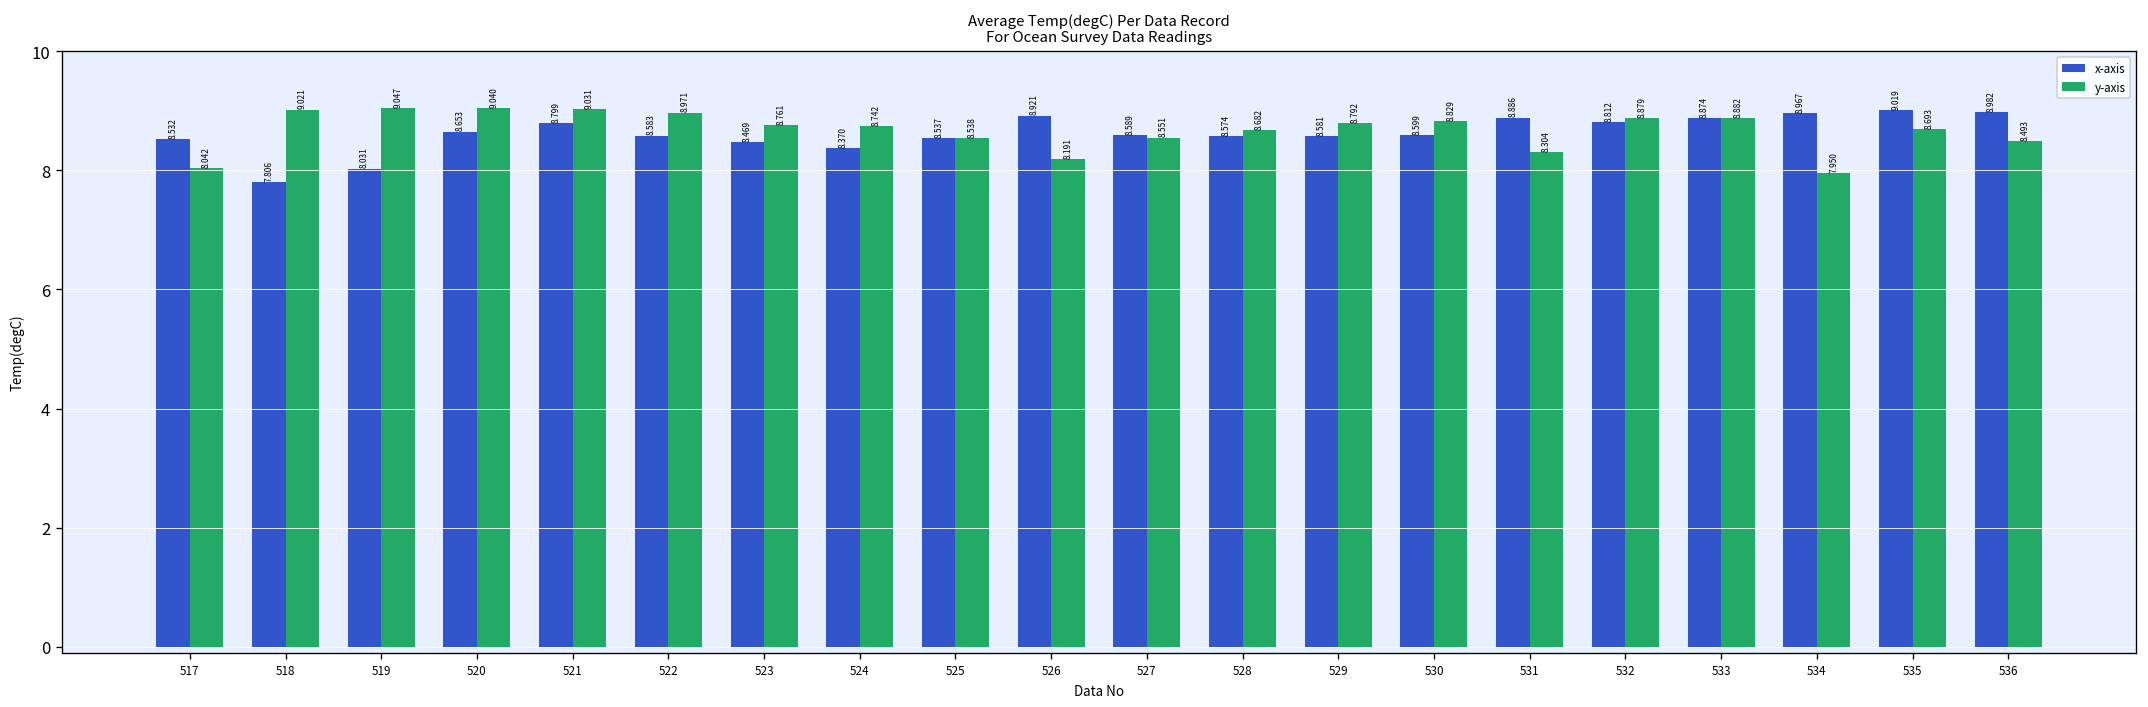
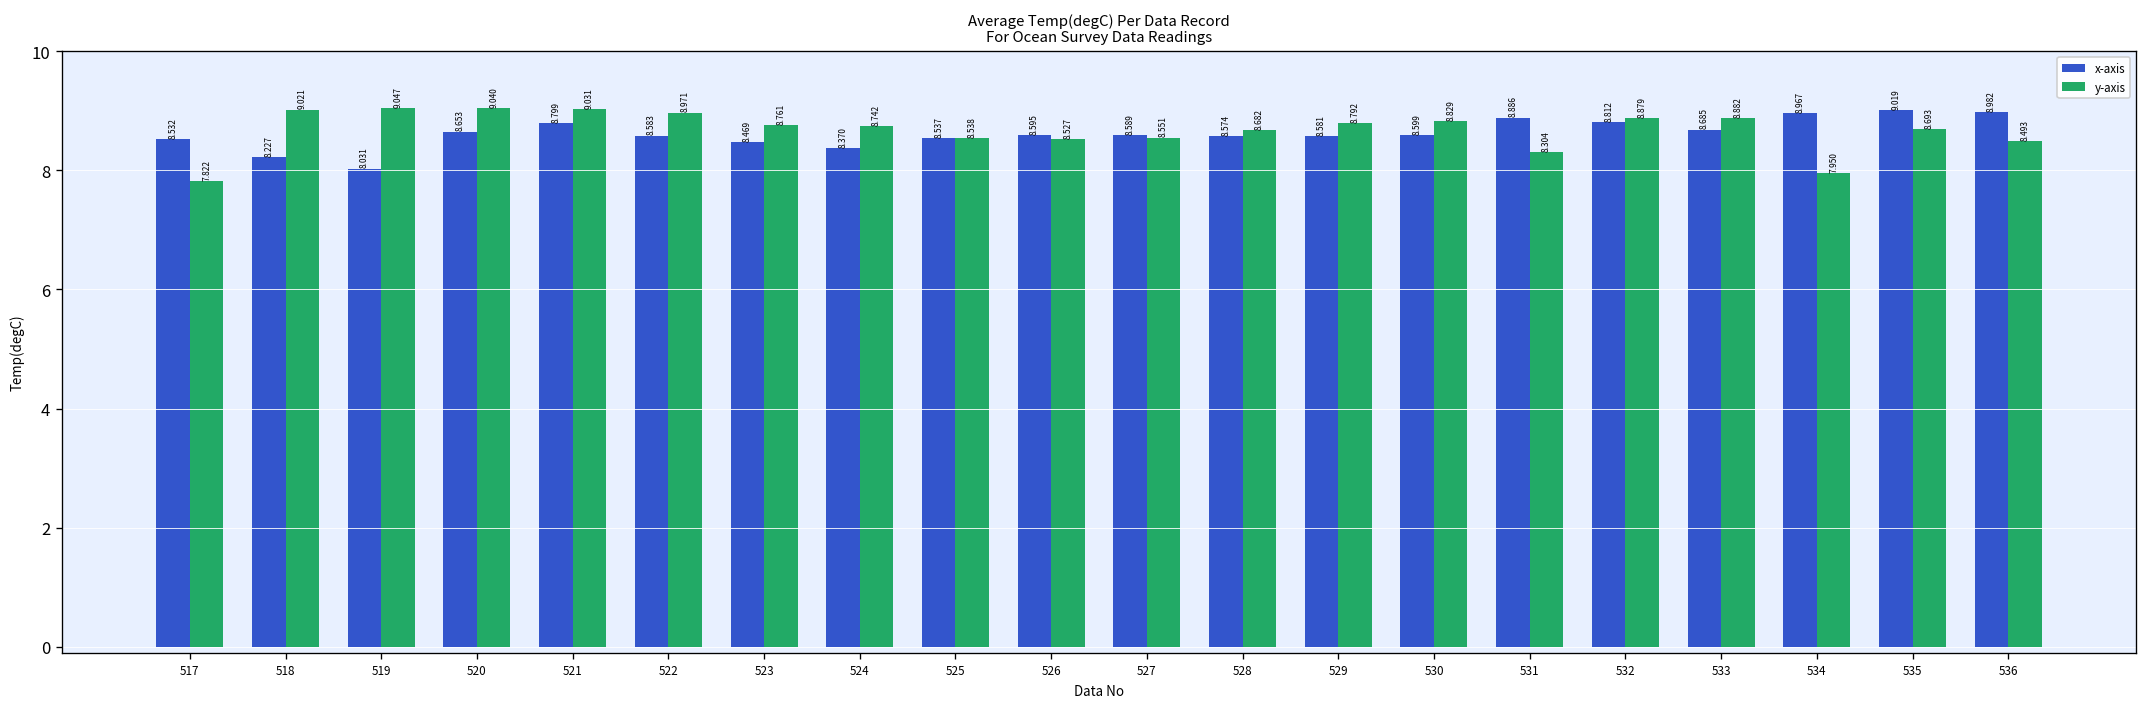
y-axis, 517: 8.042 -> 7.822
x-axis, 518: 7.806 -> 8.227
x-axis, 526: 8.921 -> 8.595
y-axis, 526: 8.191 -> 8.527
x-axis, 533: 8.874 -> 8.685
